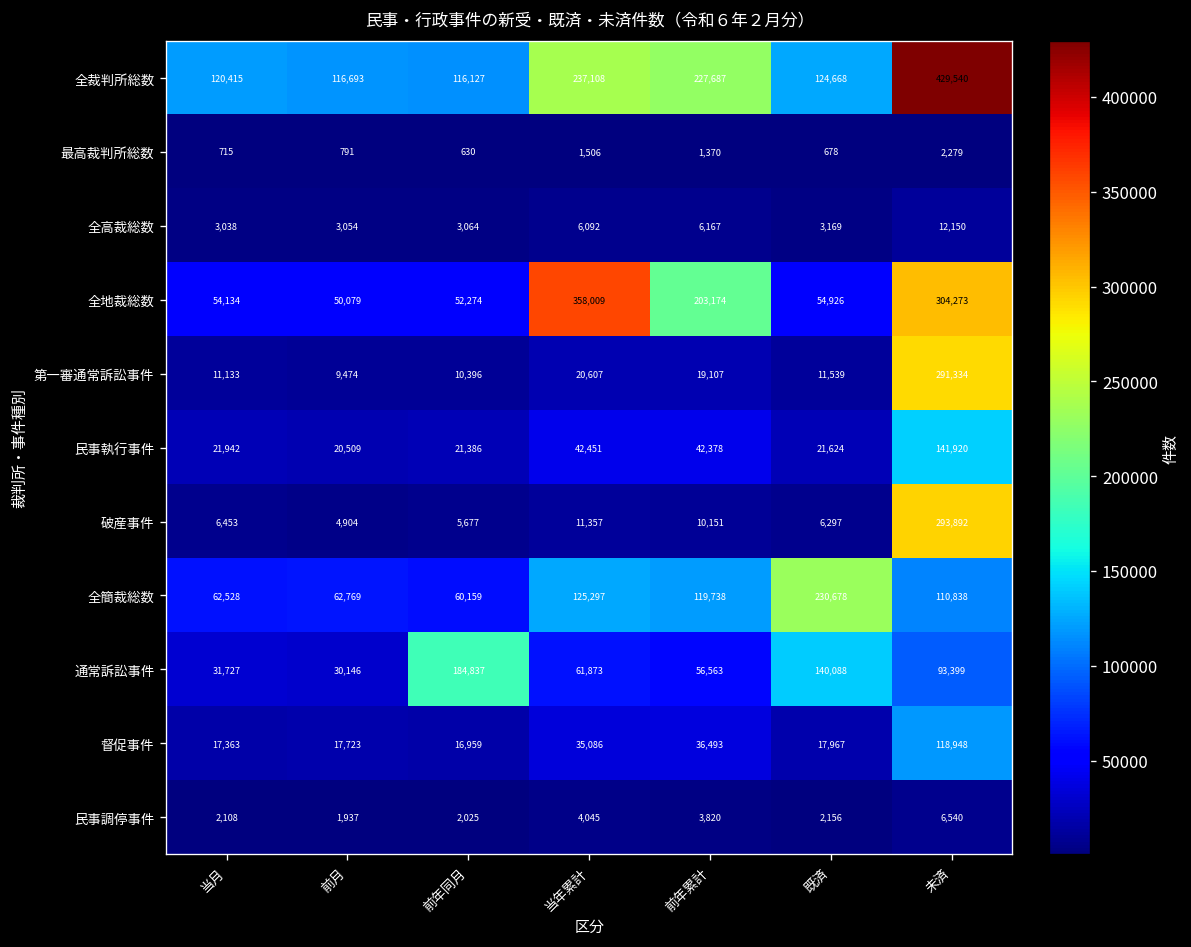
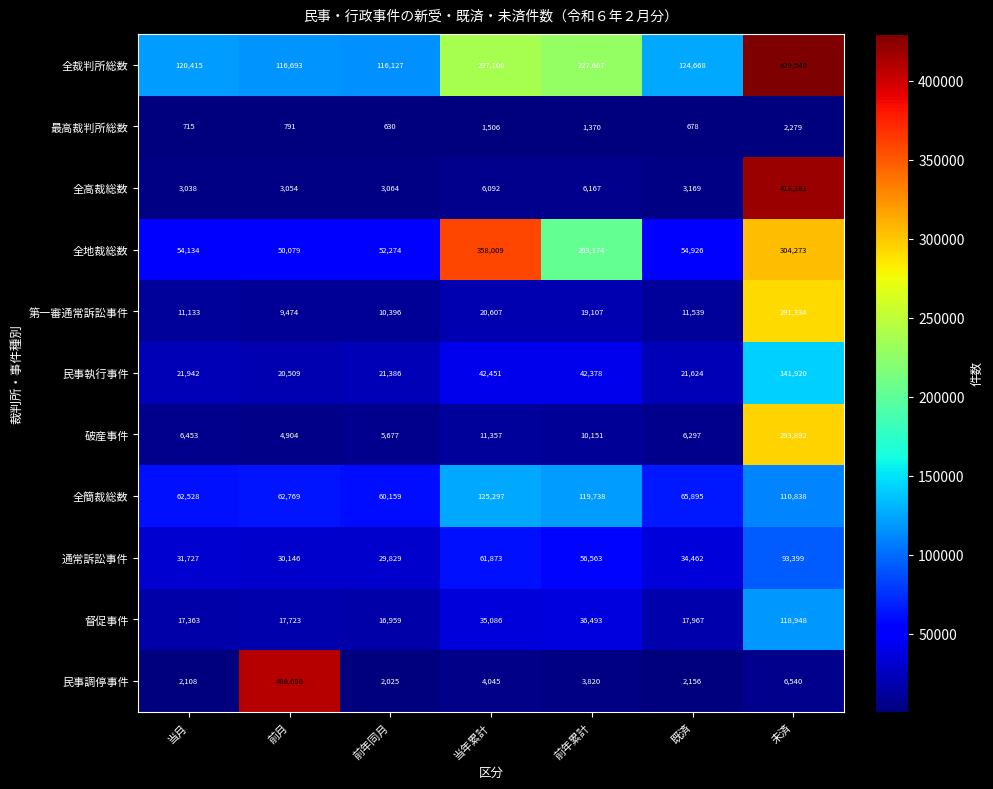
全高裁総数, 未済: 12,150 -> 418,281
全簡裁総数, 既済: 230,678 -> 65,895
通常訴訟事件, 前年同月: 184,837 -> 29,829
通常訴訟事件, 既済: 140,088 -> 34,462
民事調停事件, 前月: 1,937 -> 408,696
